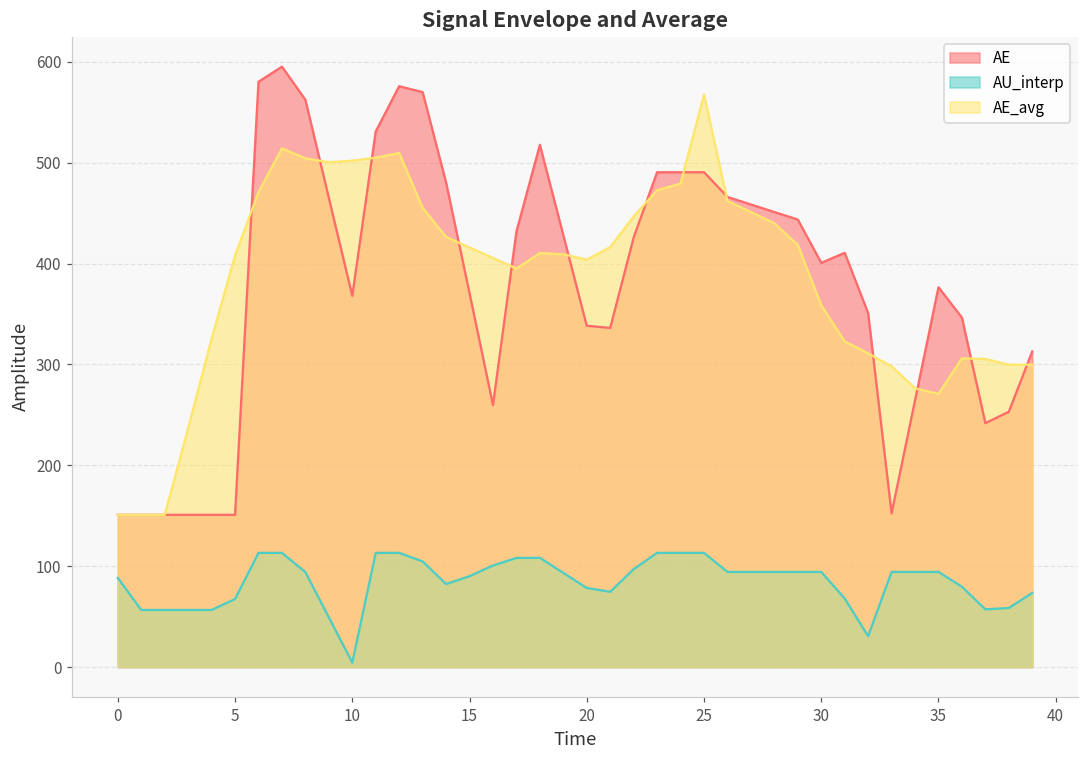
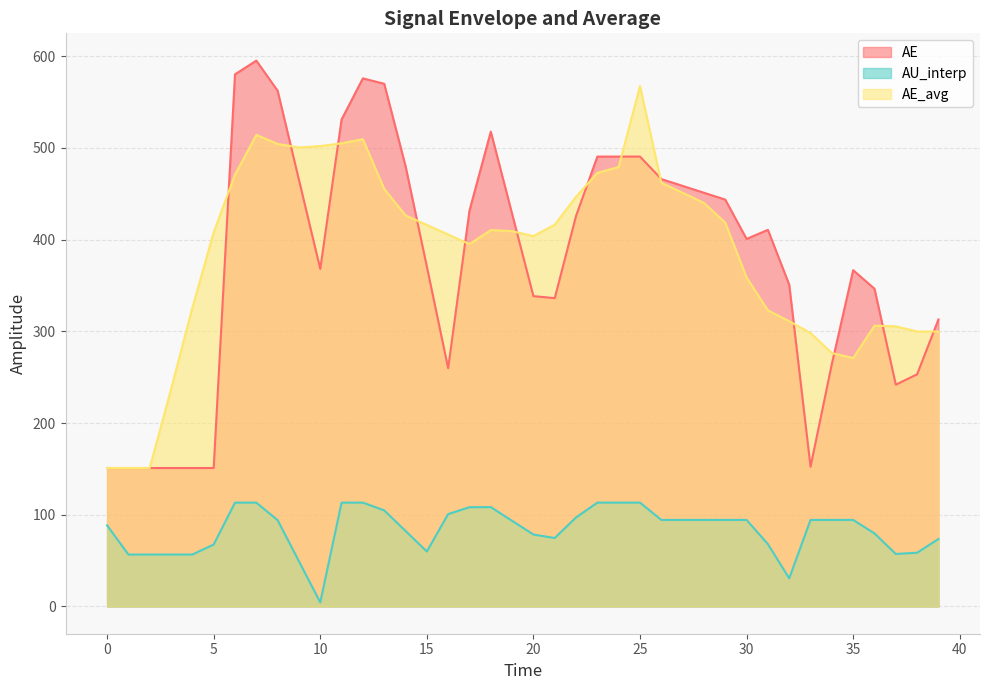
AU_interp, 15: 90 -> 60
AE, 35: 380 -> 370
